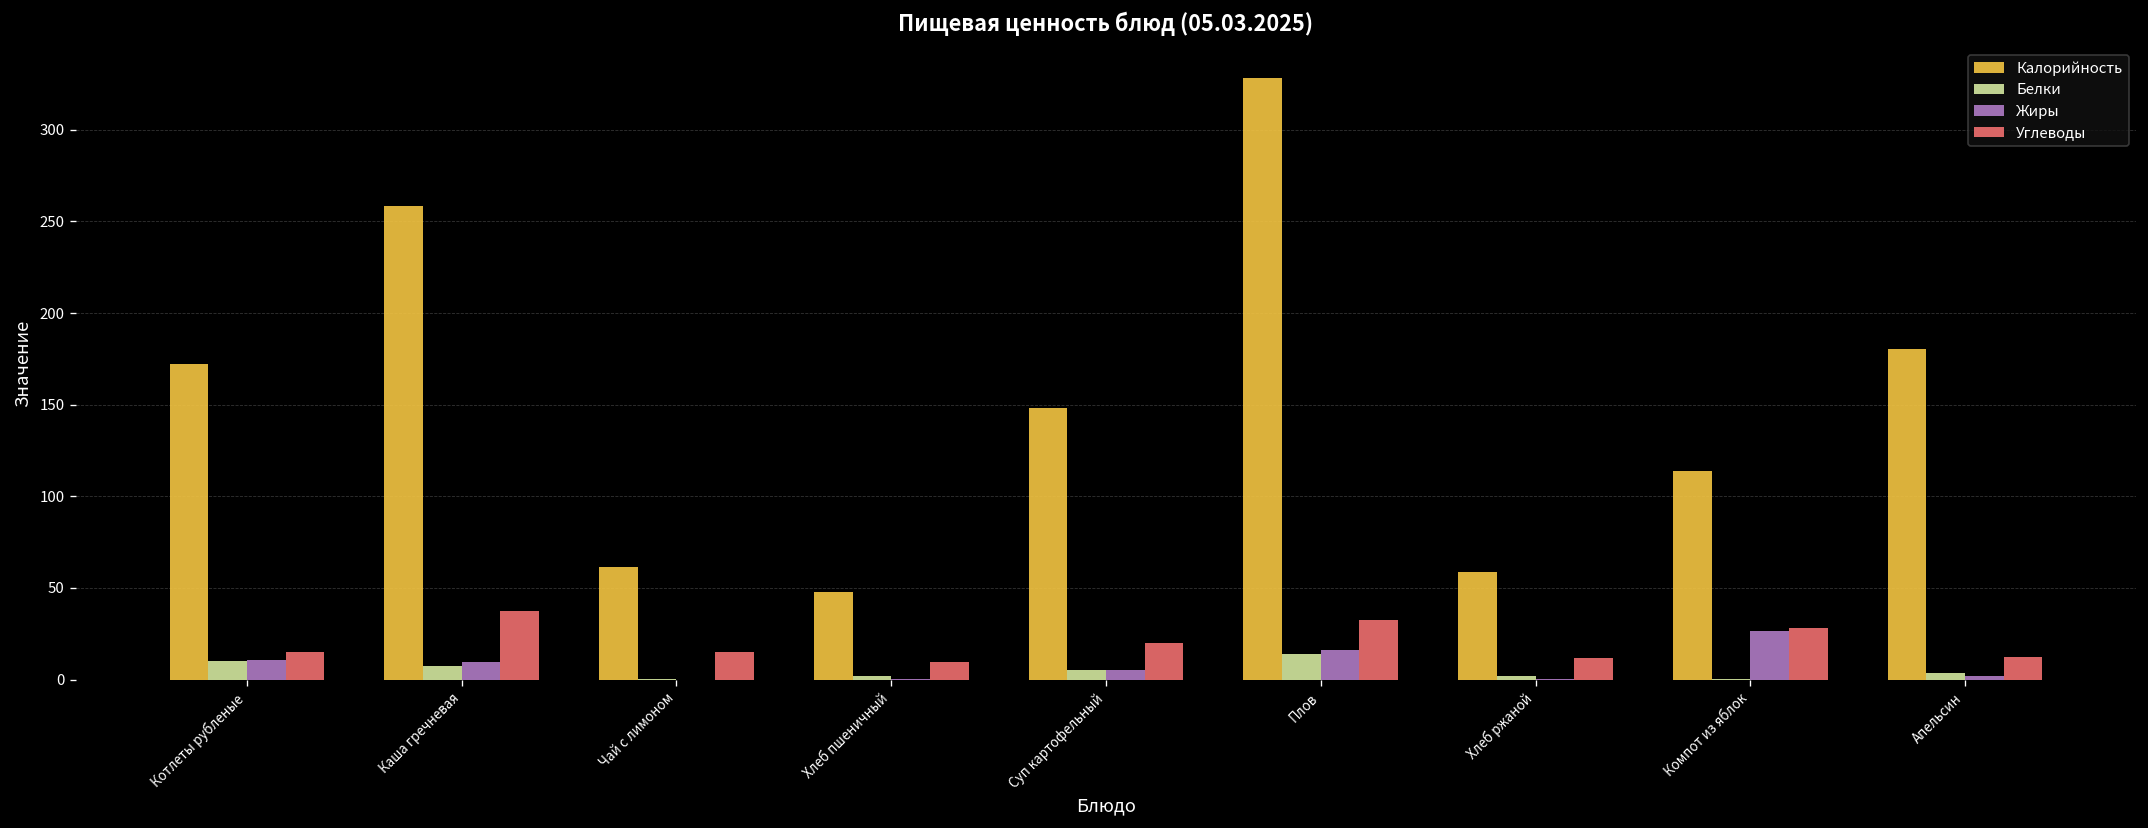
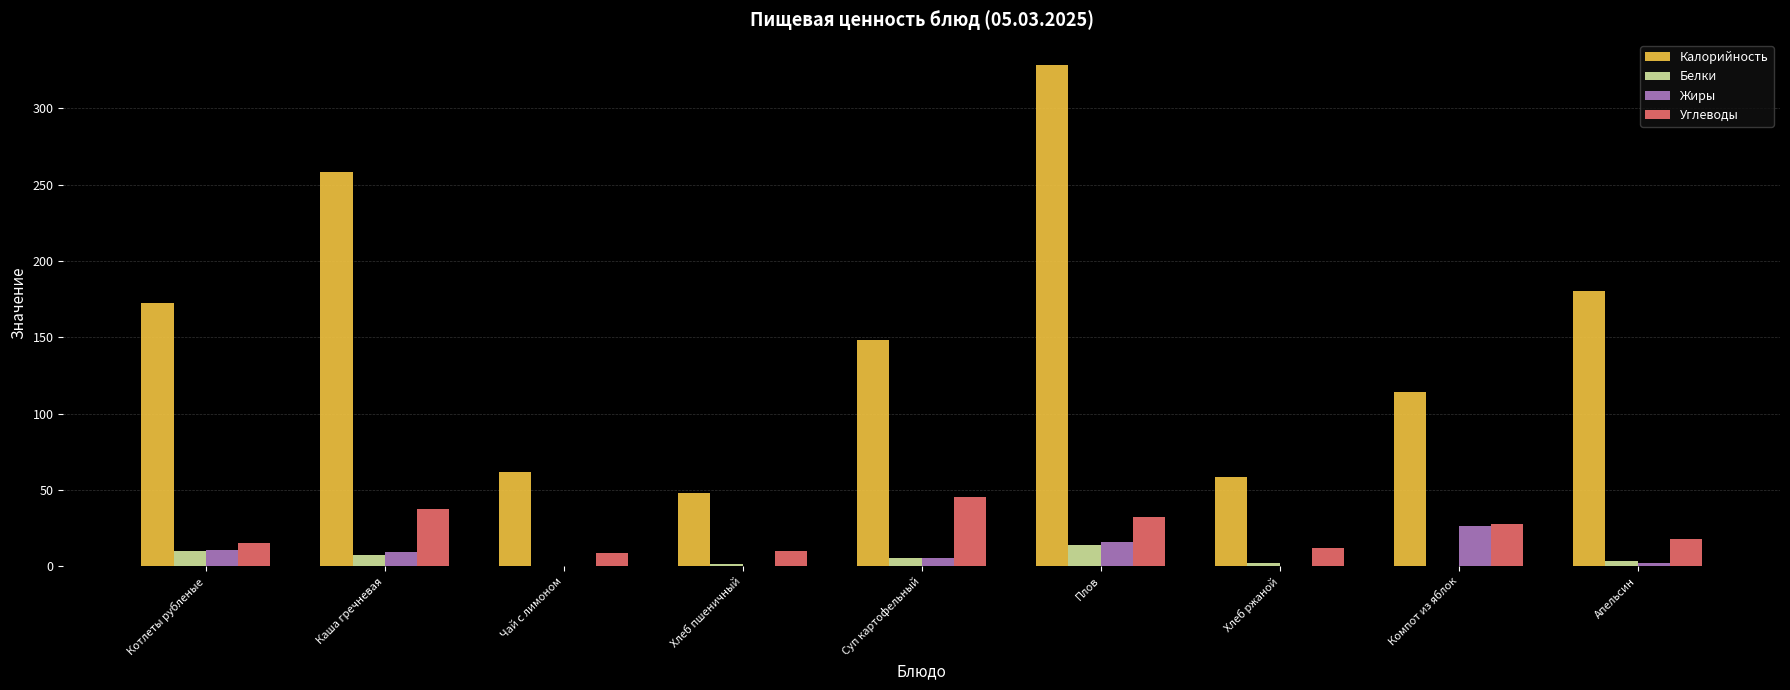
Углеводы, Чай с лимоном: 15 -> 9
Углеводы, Суп картофельный: 20 -> 45
Углеводы, Апельсин: 12 -> 18
